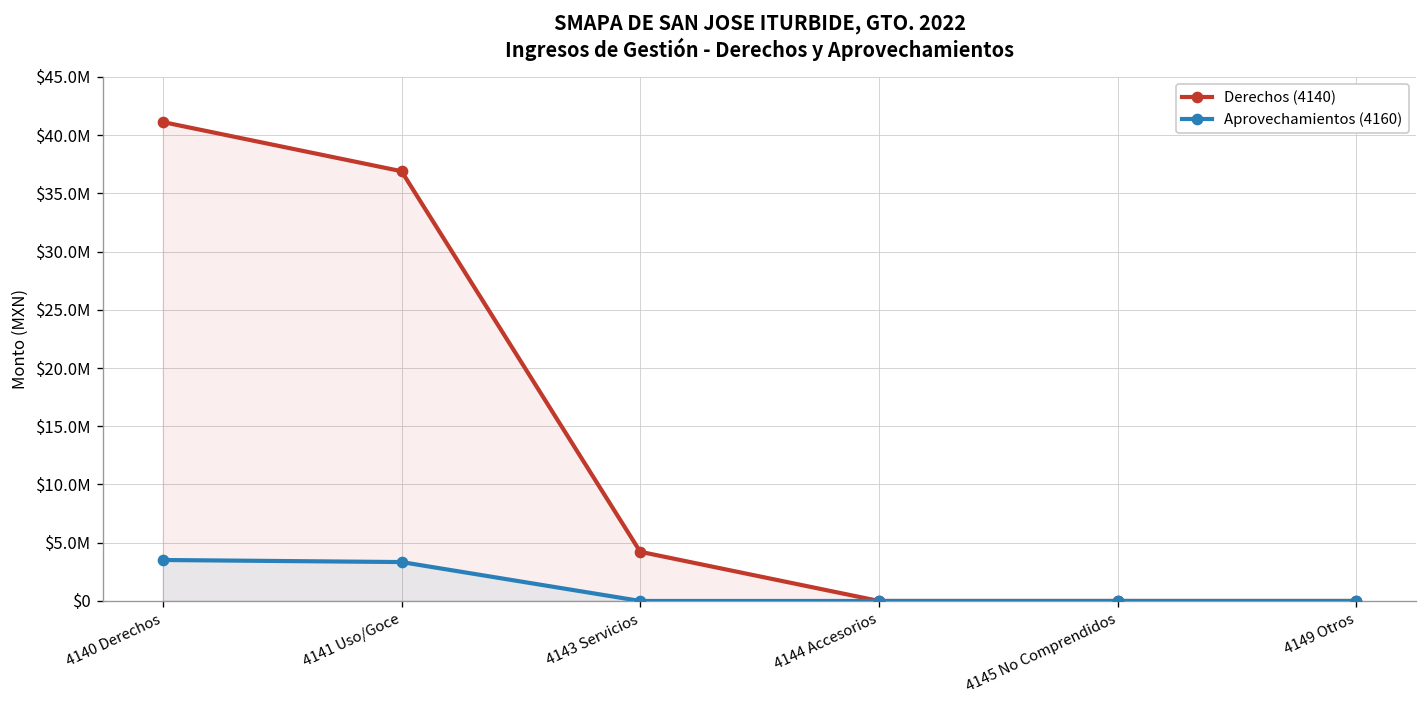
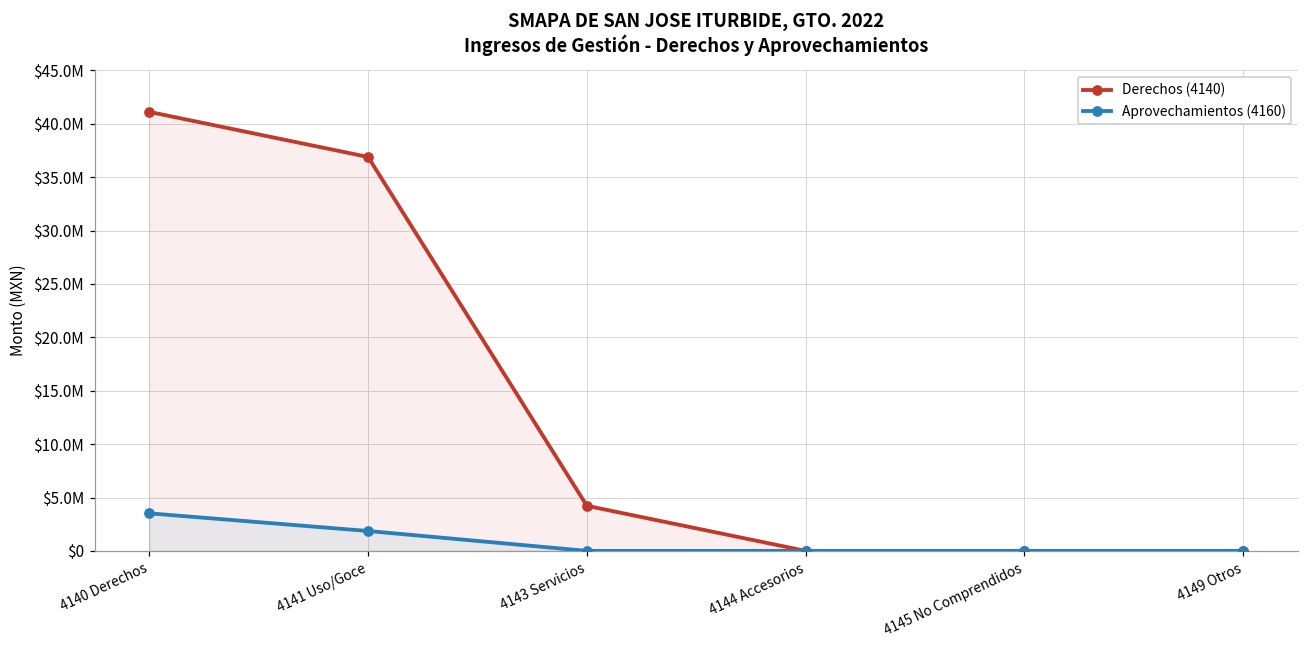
Aprovechamientos (4160), 4141 Uso/Goce: $3000000 -> $2000000
